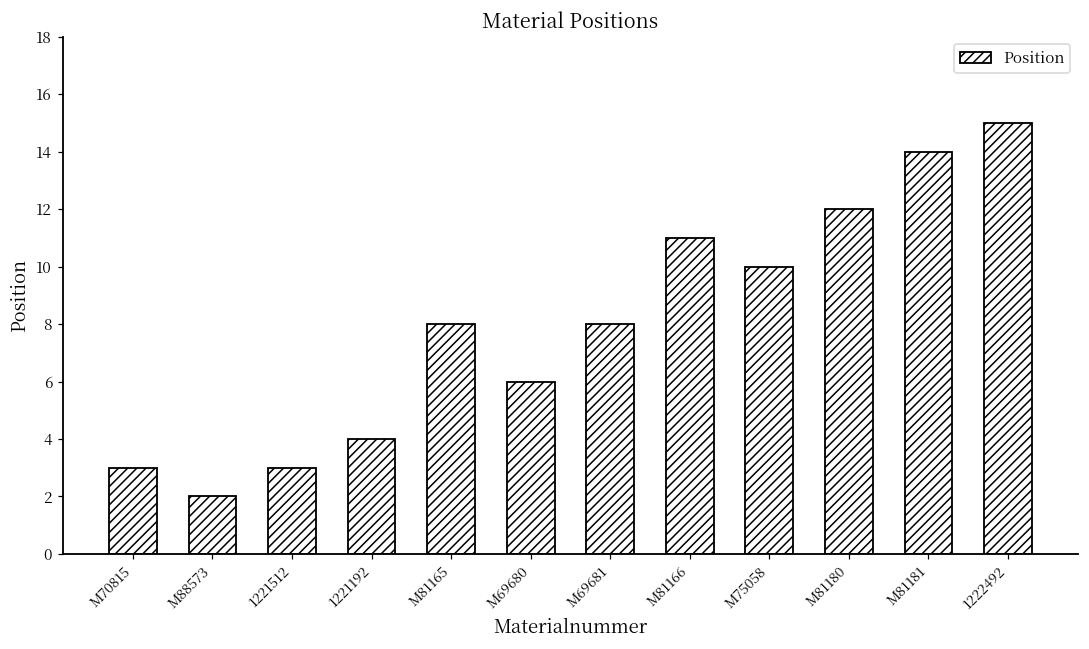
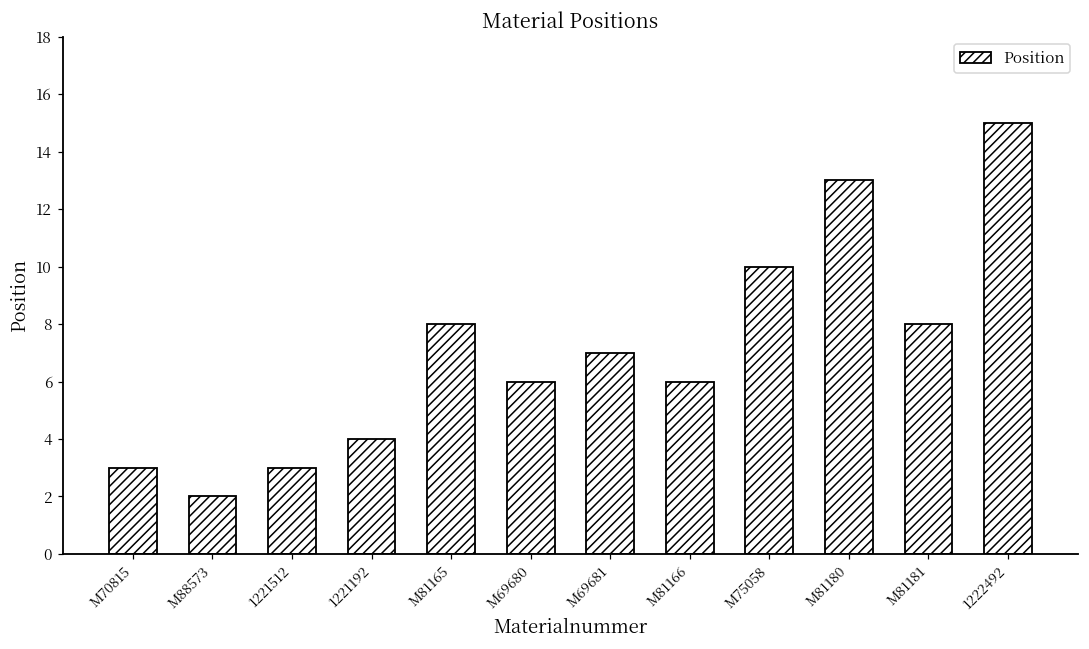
M69681: 8 -> 7
M81166: 11 -> 6
M81180: 12 -> 13
M81181: 14 -> 8
